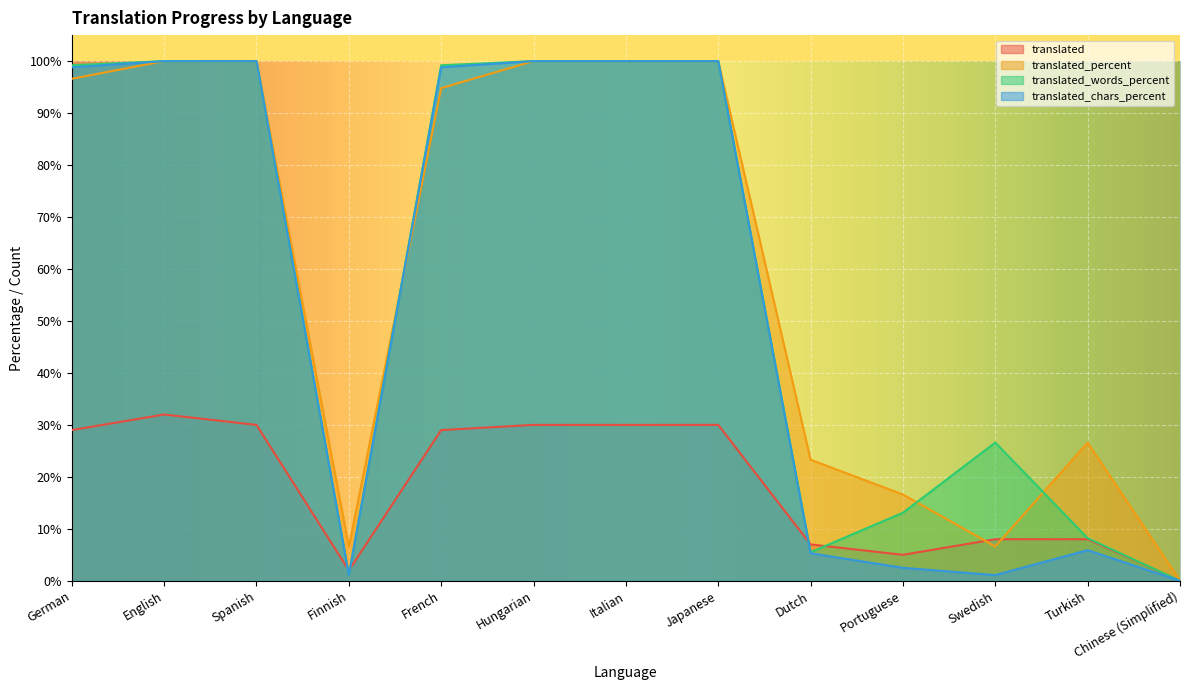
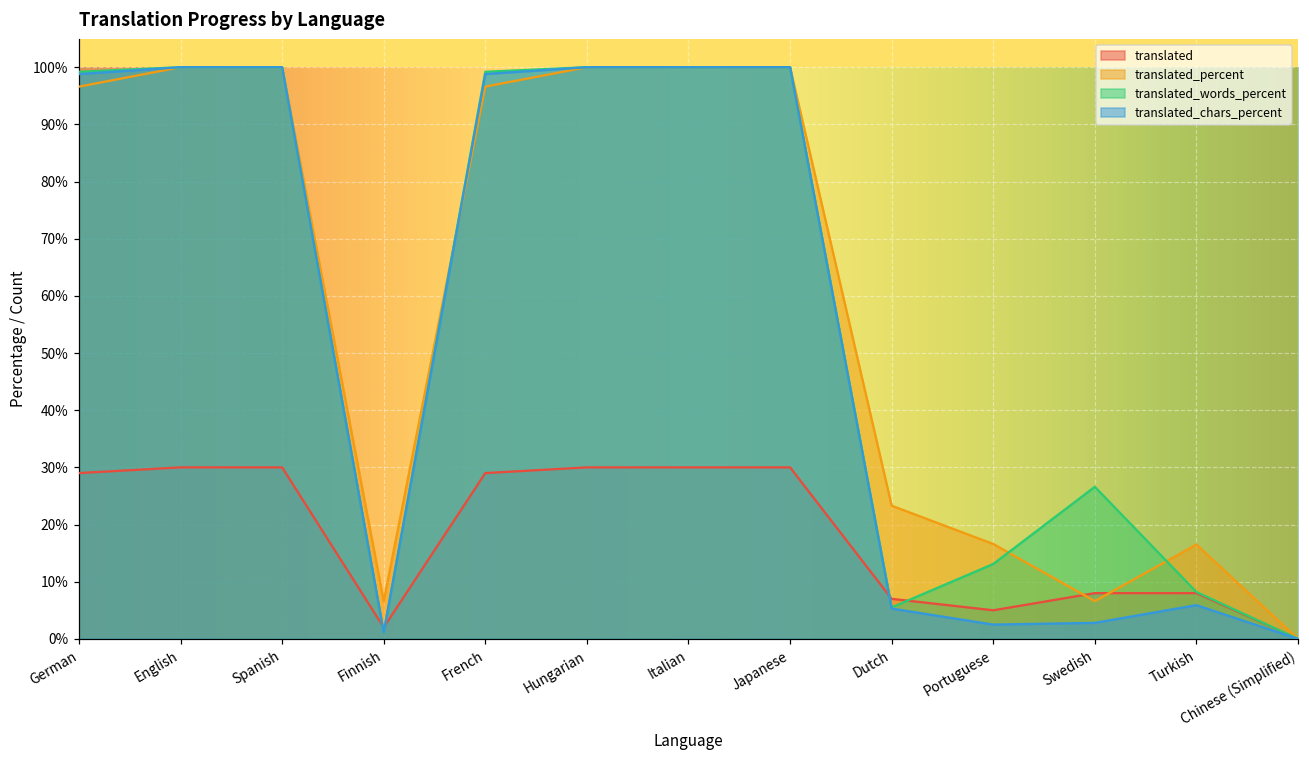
translated, English: 32% -> 30%
translated_percent, French: 95% -> 97%
translated_chars_percent, Swedish: 1% -> 3%
translated_percent, Turkish: 27% -> 17%
